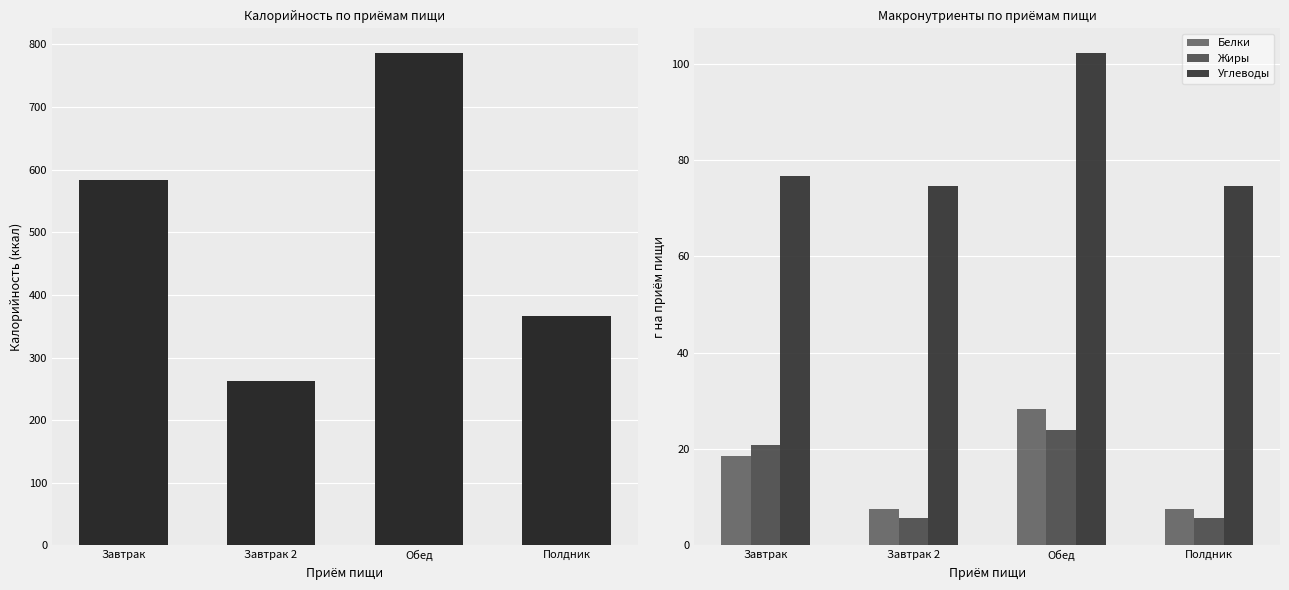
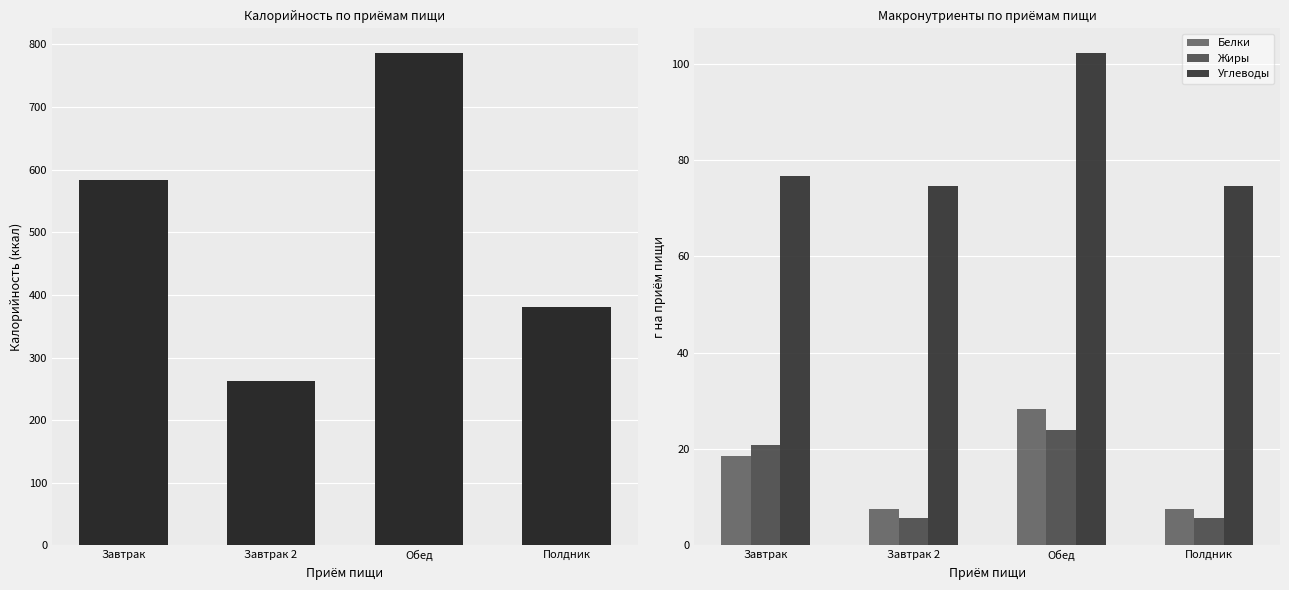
Калорийность по приёмам пищи, Полдник: 370 -> 380
